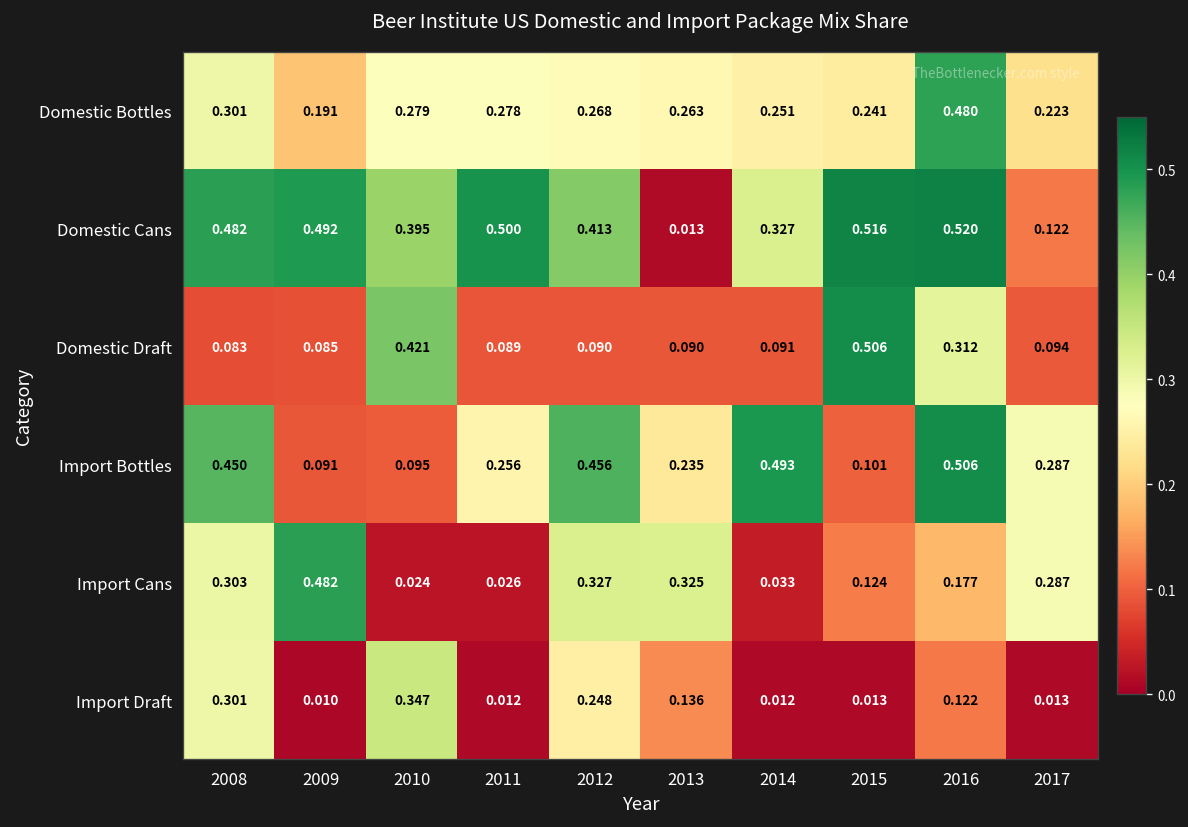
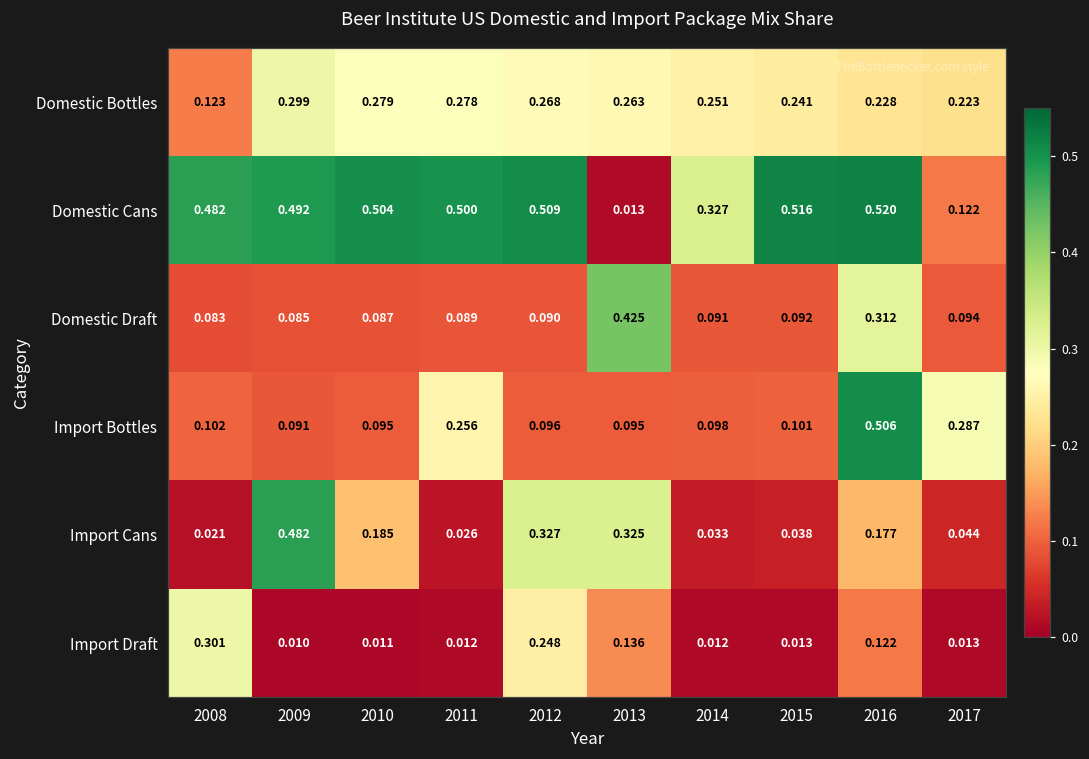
Domestic Bottles, 2008: 0.301 -> 0.123
Domestic Bottles, 2009: 0.191 -> 0.299
Domestic Bottles, 2016: 0.480 -> 0.228
Domestic Cans, 2010: 0.395 -> 0.504
Domestic Cans, 2012: 0.413 -> 0.509
Domestic Draft, 2010: 0.421 -> 0.087
Domestic Draft, 2013: 0.090 -> 0.425
Domestic Draft, 2015: 0.506 -> 0.092
Import Bottles, 2008: 0.450 -> 0.102
Import Bottles, 2012: 0.456 -> 0.096
Import Bottles, 2013: 0.235 -> 0.095
Import Bottles, 2014: 0.493 -> 0.098
Import Cans, 2008: 0.303 -> 0.021
Import Cans, 2010: 0.024 -> 0.185
Import Cans, 2015: 0.124 -> 0.038
Import Cans, 2017: 0.287 -> 0.044
Import Draft, 2010: 0.347 -> 0.011
